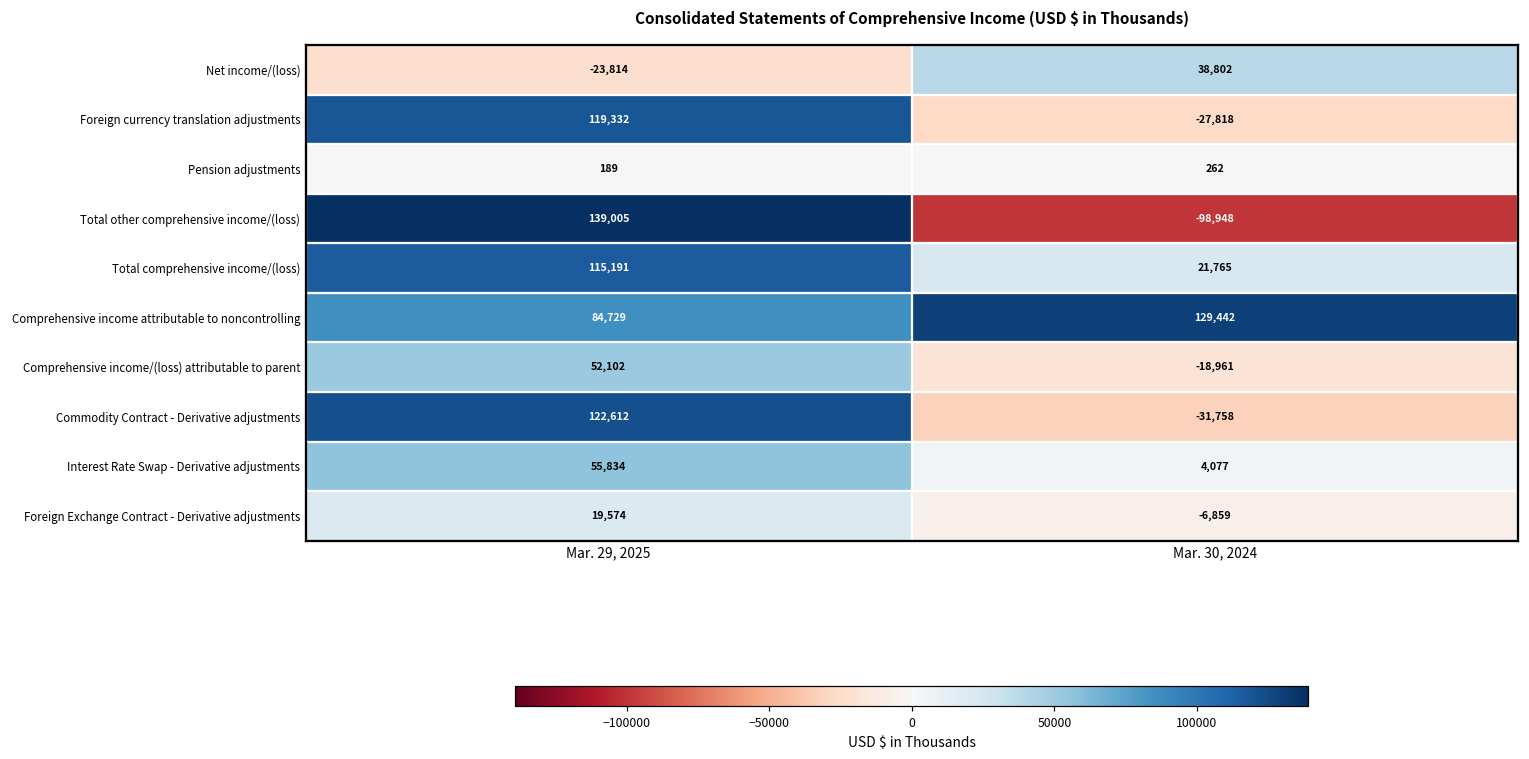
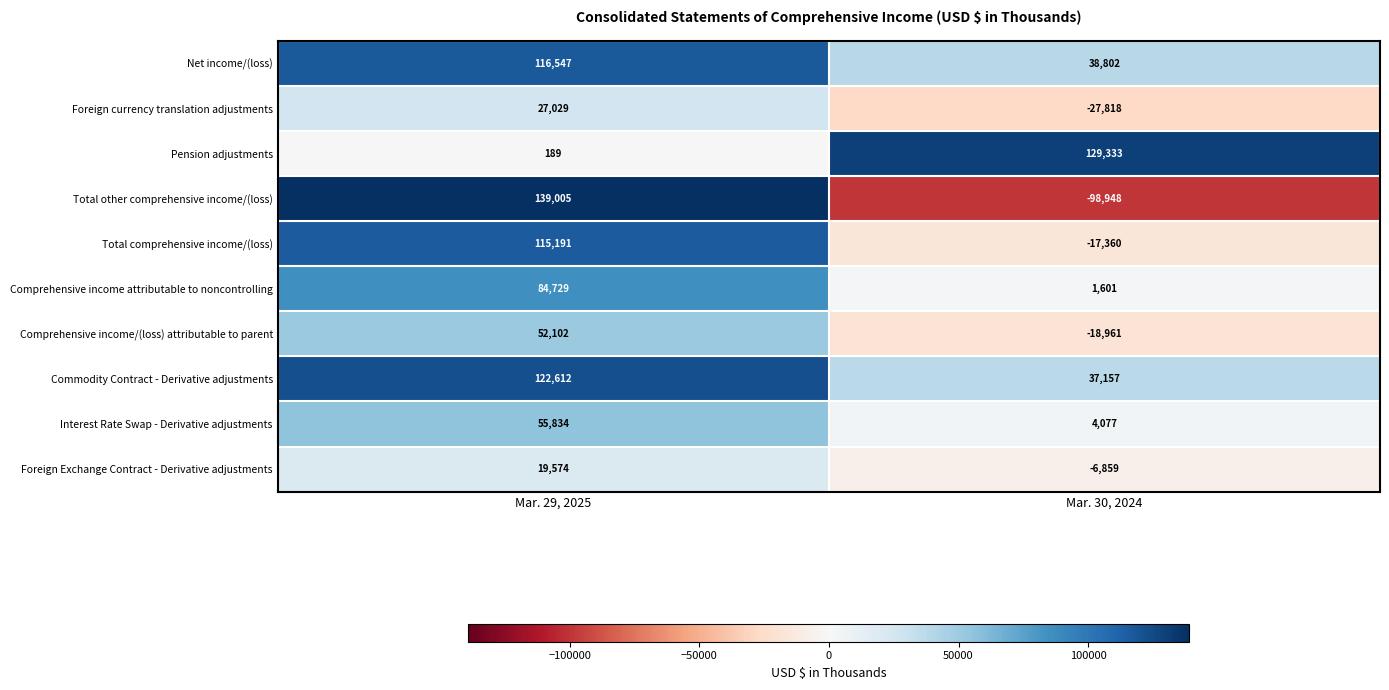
Net income/(loss), Mar. 29, 2025: -23,814 -> 116,547
Foreign currency translation adjustments, Mar. 29, 2025: 119,332 -> 27,029
Pension adjustments, Mar. 30, 2024: 262 -> 129,333
Total comprehensive income/(loss), Mar. 30, 2024: 21,765 -> -17,360
Comprehensive income attributable to noncontrolling, Mar. 30, 2024: 129,442 -> 1,601
Commodity Contract - Derivative adjustments, Mar. 30, 2024: -31,758 -> 37,157
